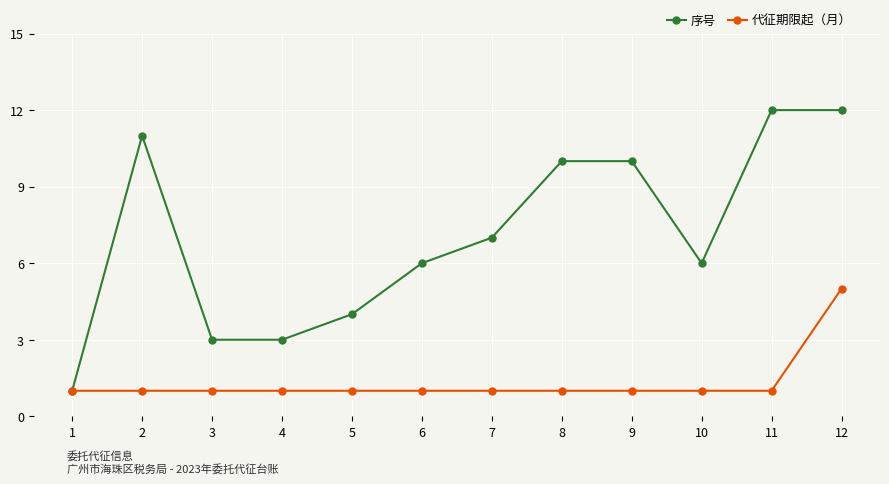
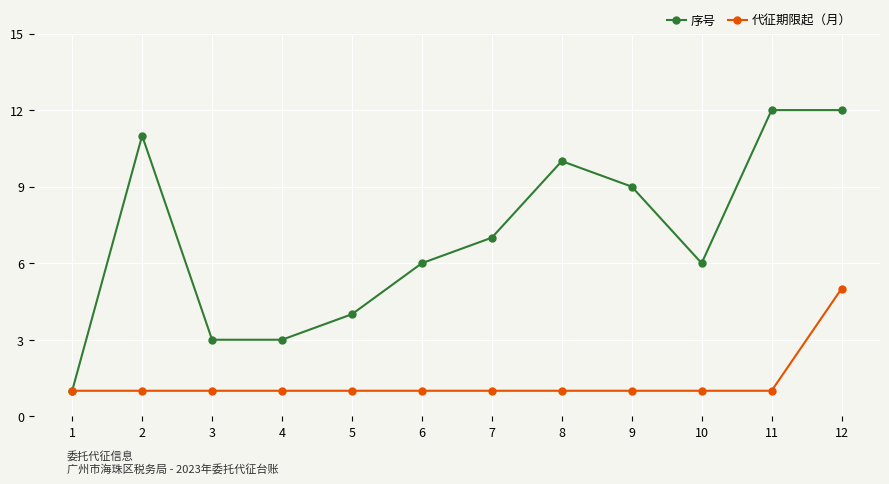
序号, 9: 10 -> 9
